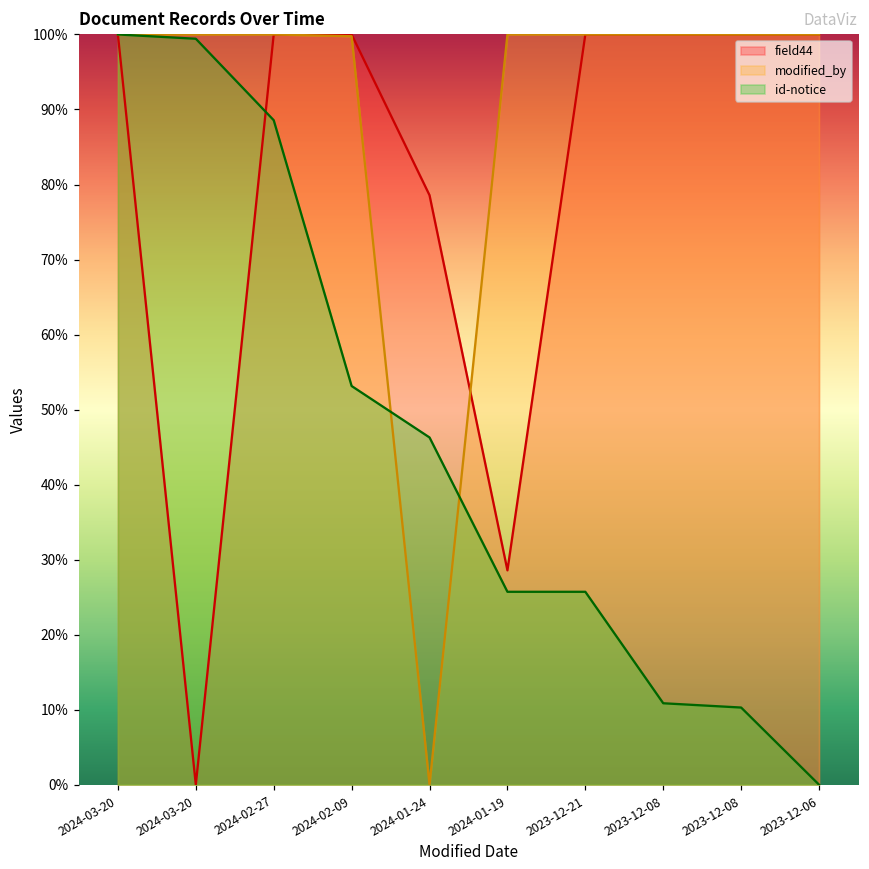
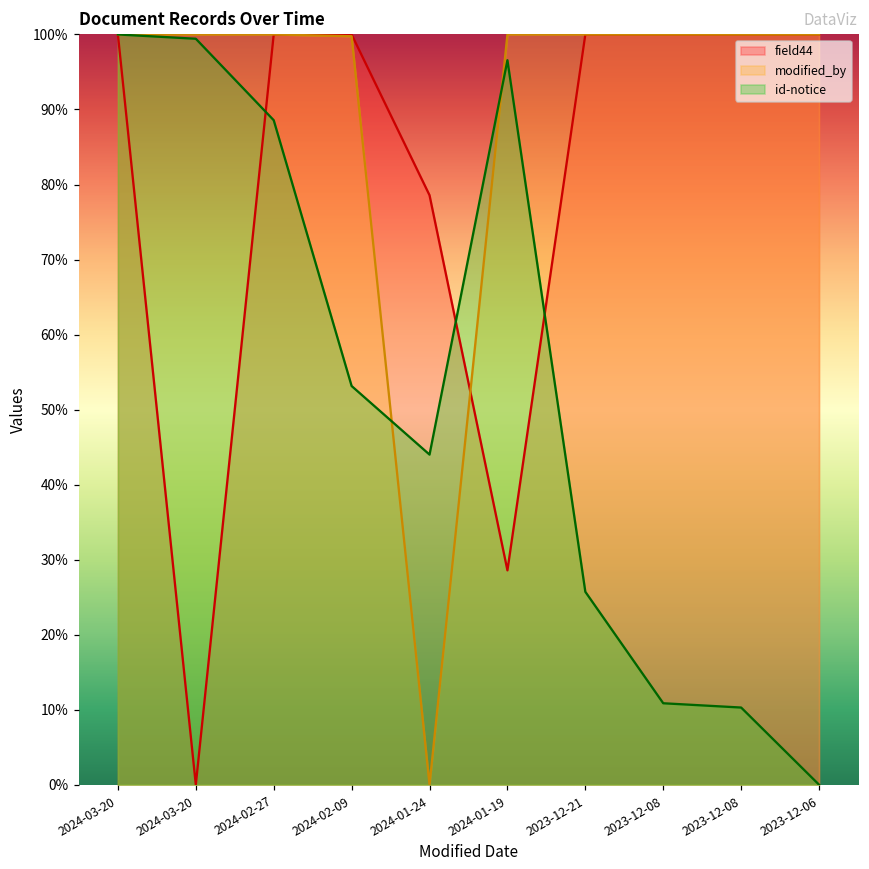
id-notice, 2024-01-24: 46% -> 44%
id-notice, 2024-01-19: 26% -> 97%
